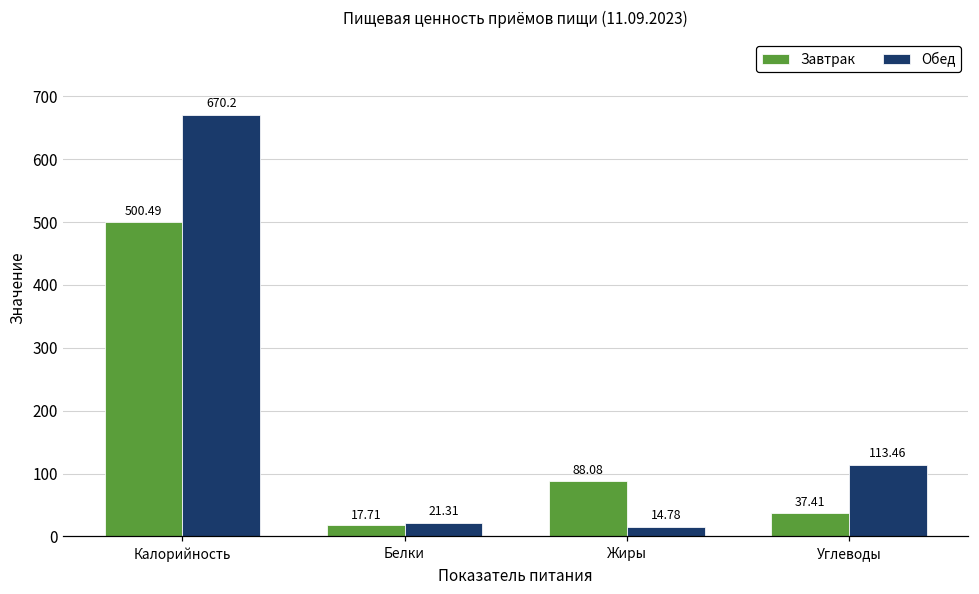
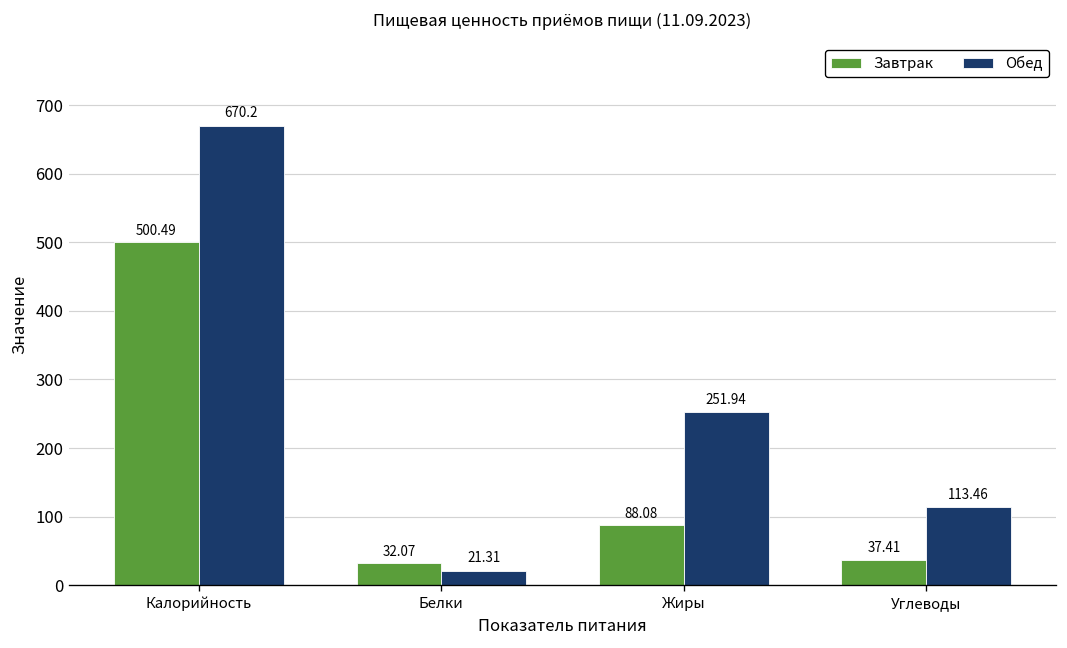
Завтрак, Белки: 17.71 -> 32.07
Обед, Жиры: 14.78 -> 251.94
